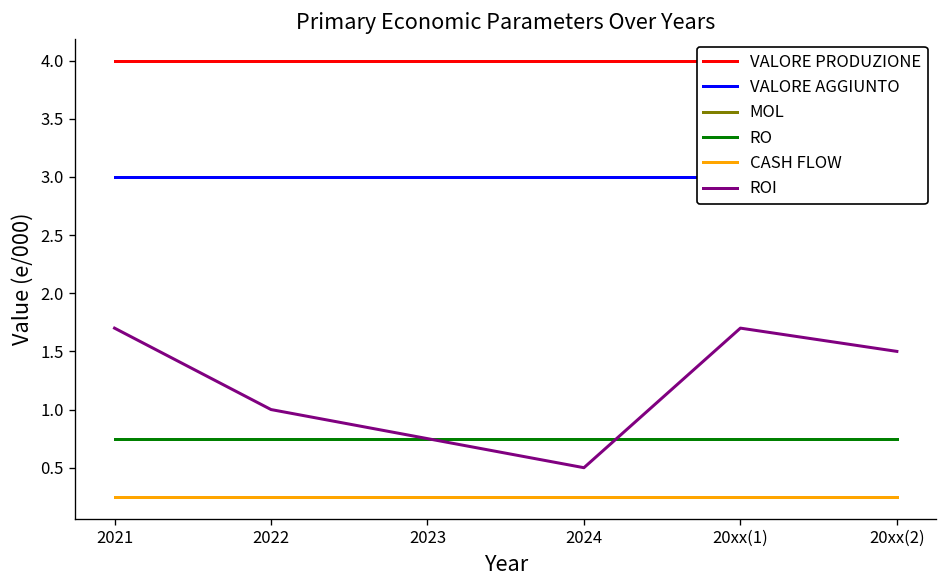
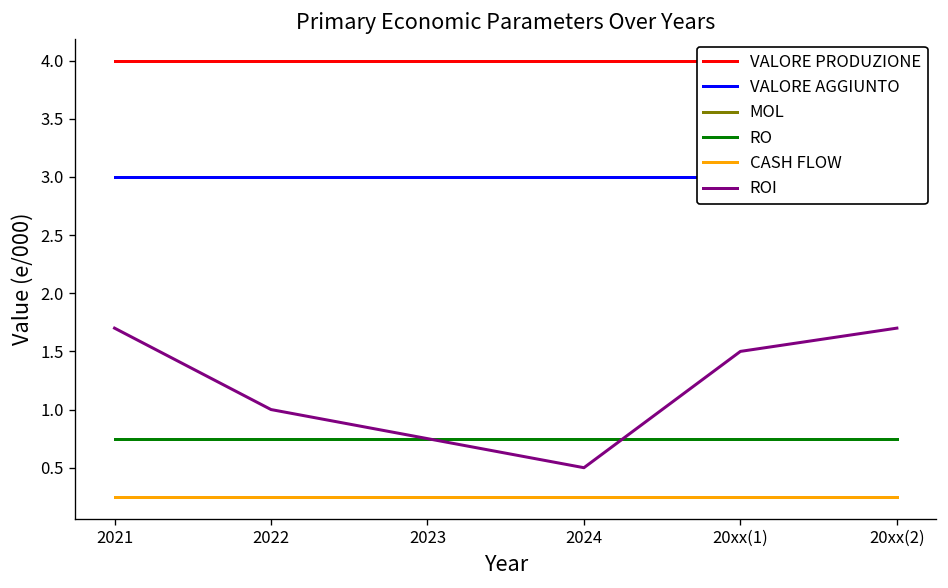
ROI, 20xx(1): 1.7 -> 1.5
ROI, 20xx(2): 1.5 -> 1.7
